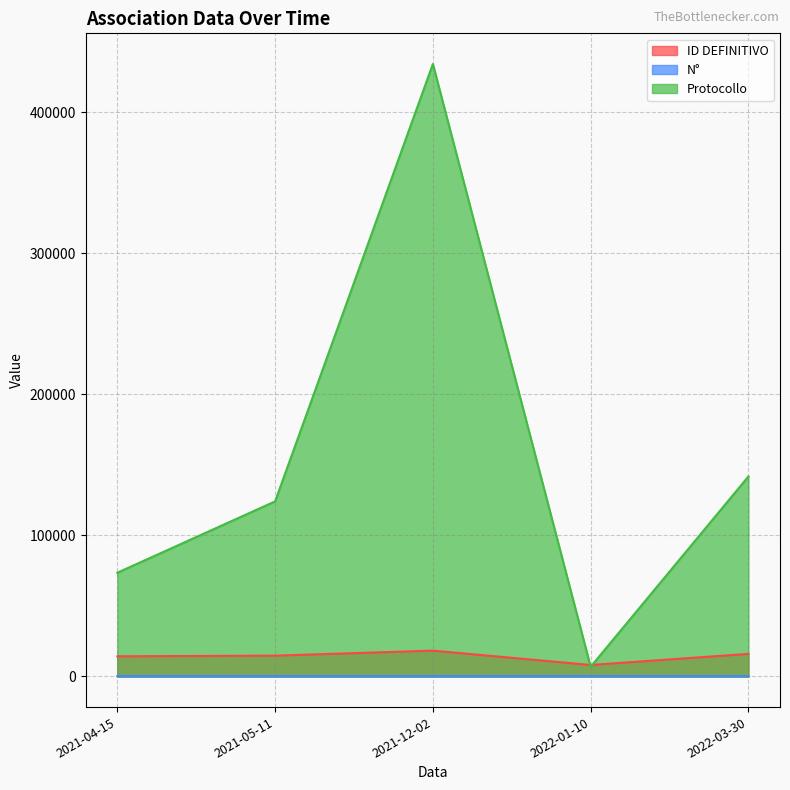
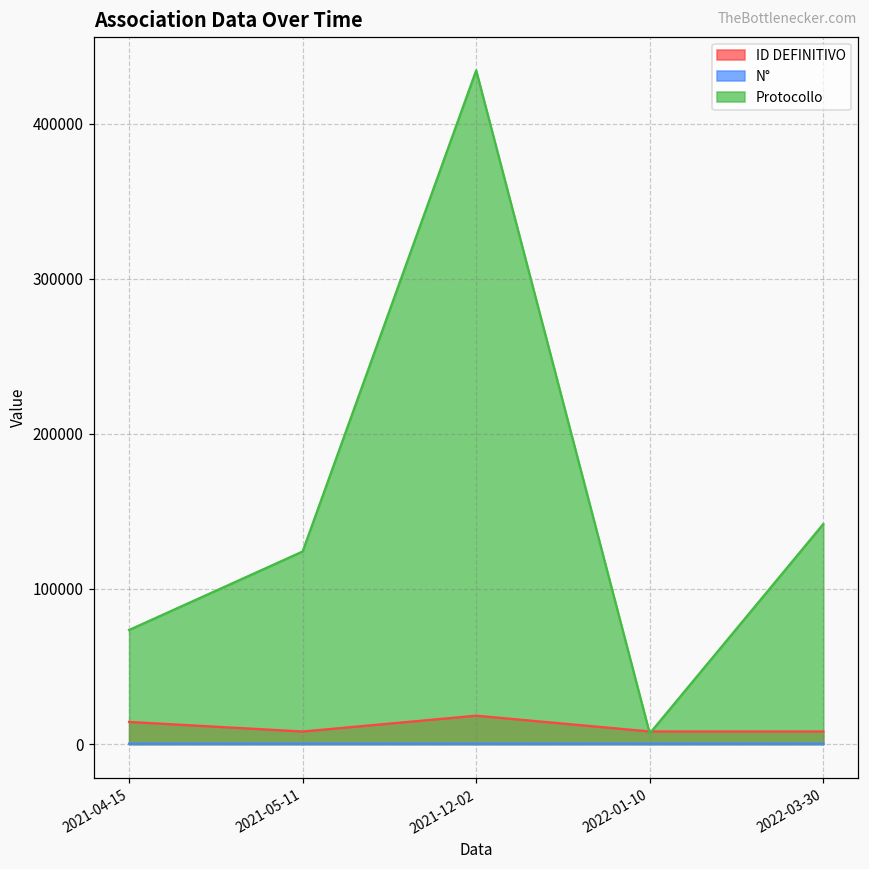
ID DEFINITIVO, 2021-05-11: 15000 -> 8000
ID DEFINITIVO, 2022-03-30: 16000 -> 8000
